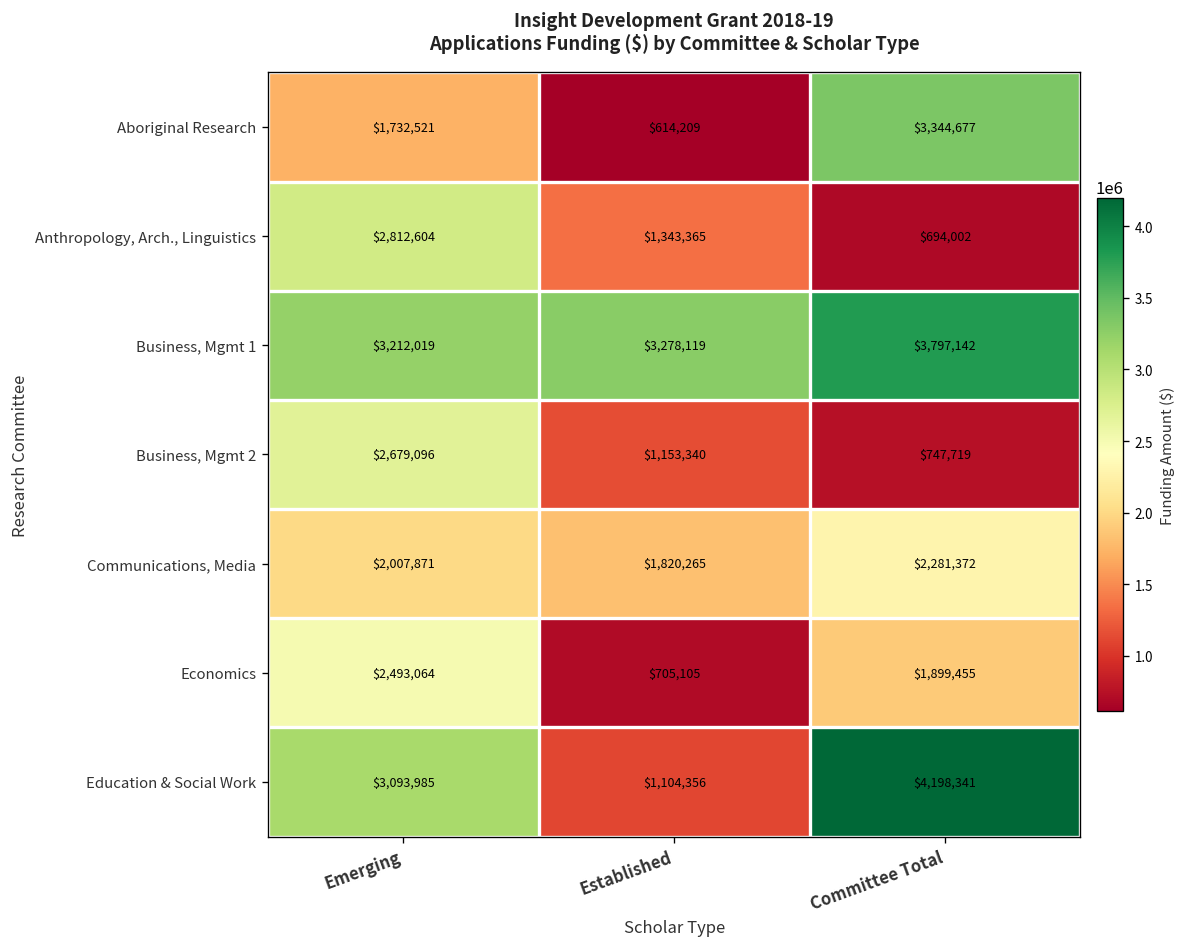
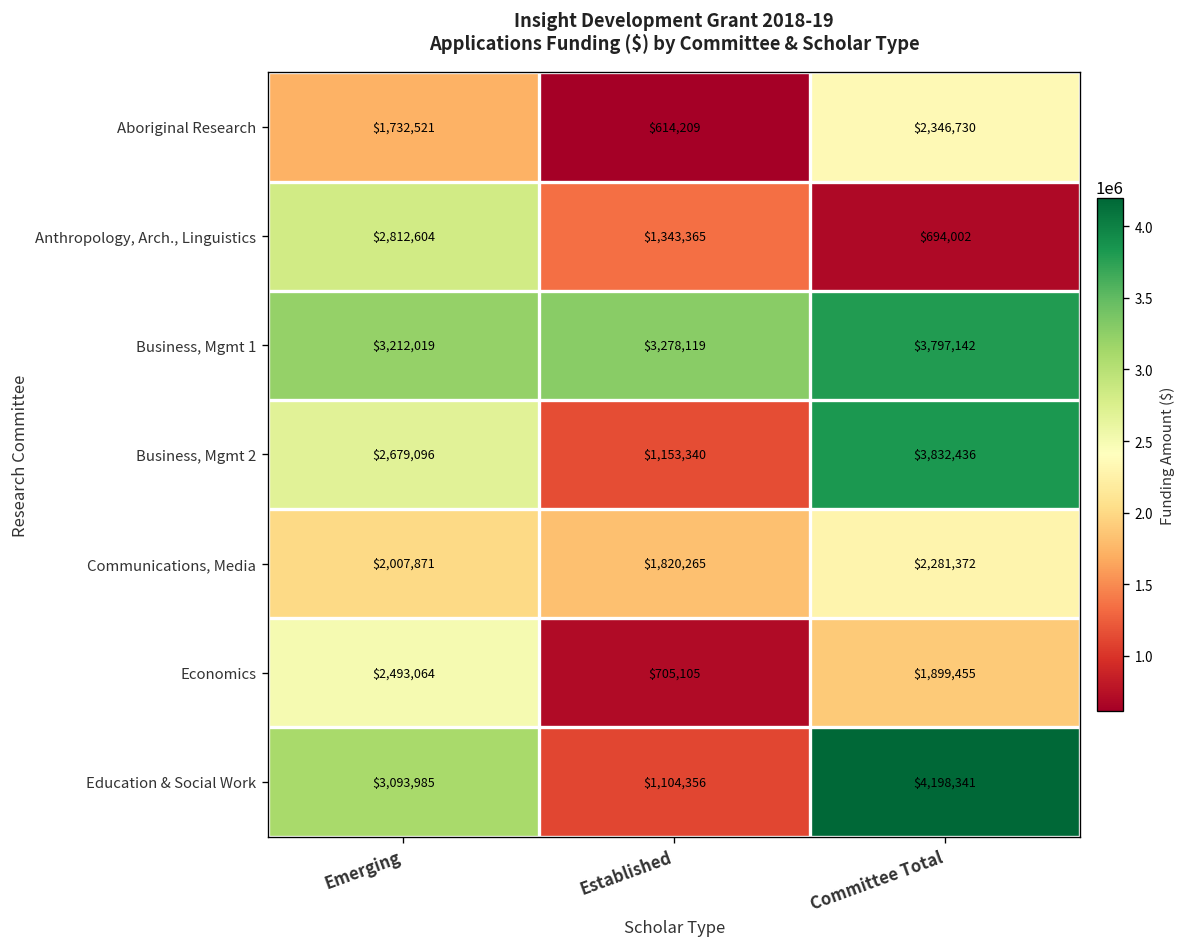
Aboriginal Research, Committee Total: $3,344,677 -> $2,346,730
Business, Mgmt 2, Committee Total: $747,719 -> $3,832,436
